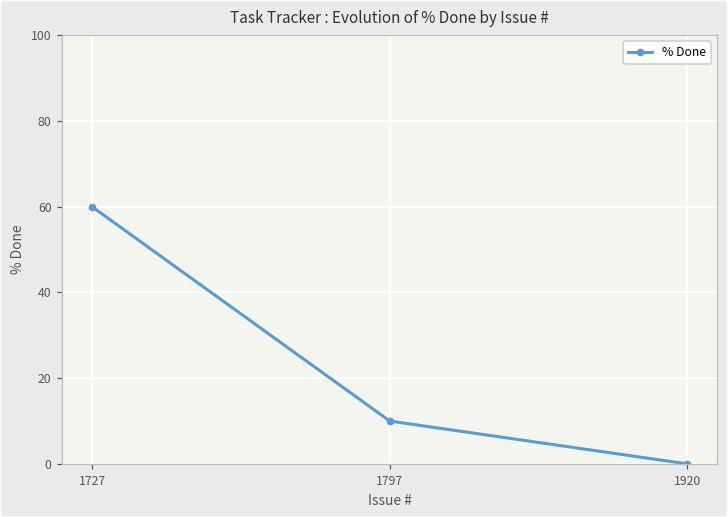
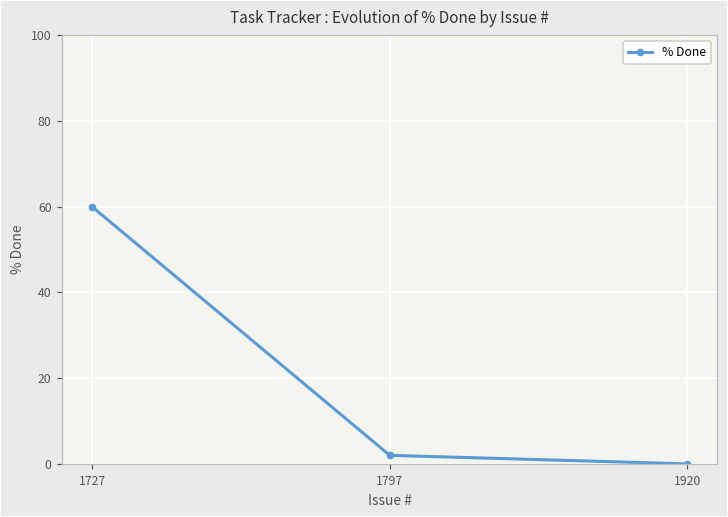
1797: 10 -> 2
